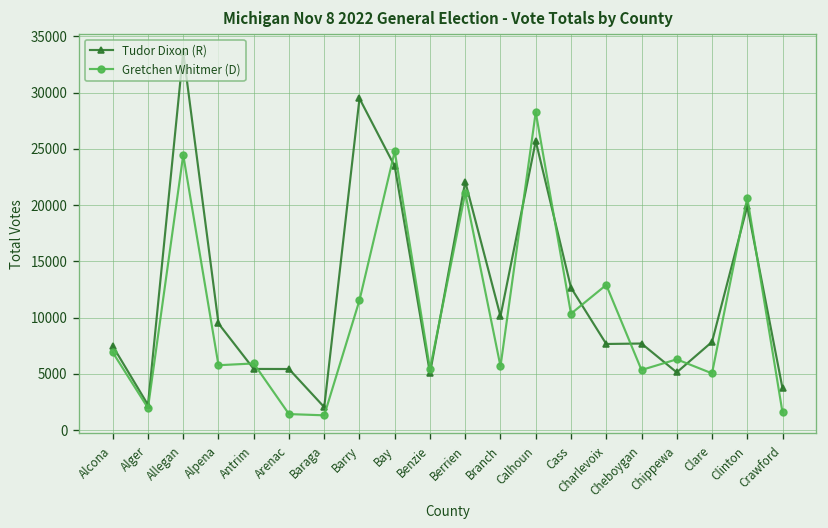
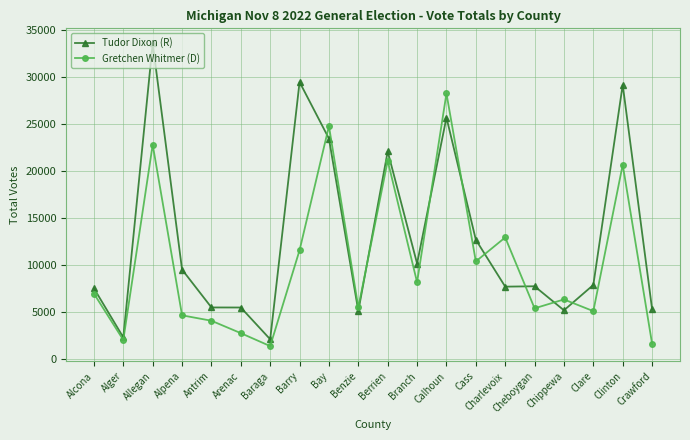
Gretchen Whitmer (D), Allegan: 24000 -> 23000
Gretchen Whitmer (D), Alpena: 6000 -> 5000
Gretchen Whitmer (D), Antrim: 6000 -> 4000
Gretchen Whitmer (D), Arenac: 1000 -> 3000
Gretchen Whitmer (D), Branch: 6000 -> 8000
Tudor Dixon (R), Clinton: 20000 -> 29000
Tudor Dixon (R), Crawford: 4000 -> 5000
